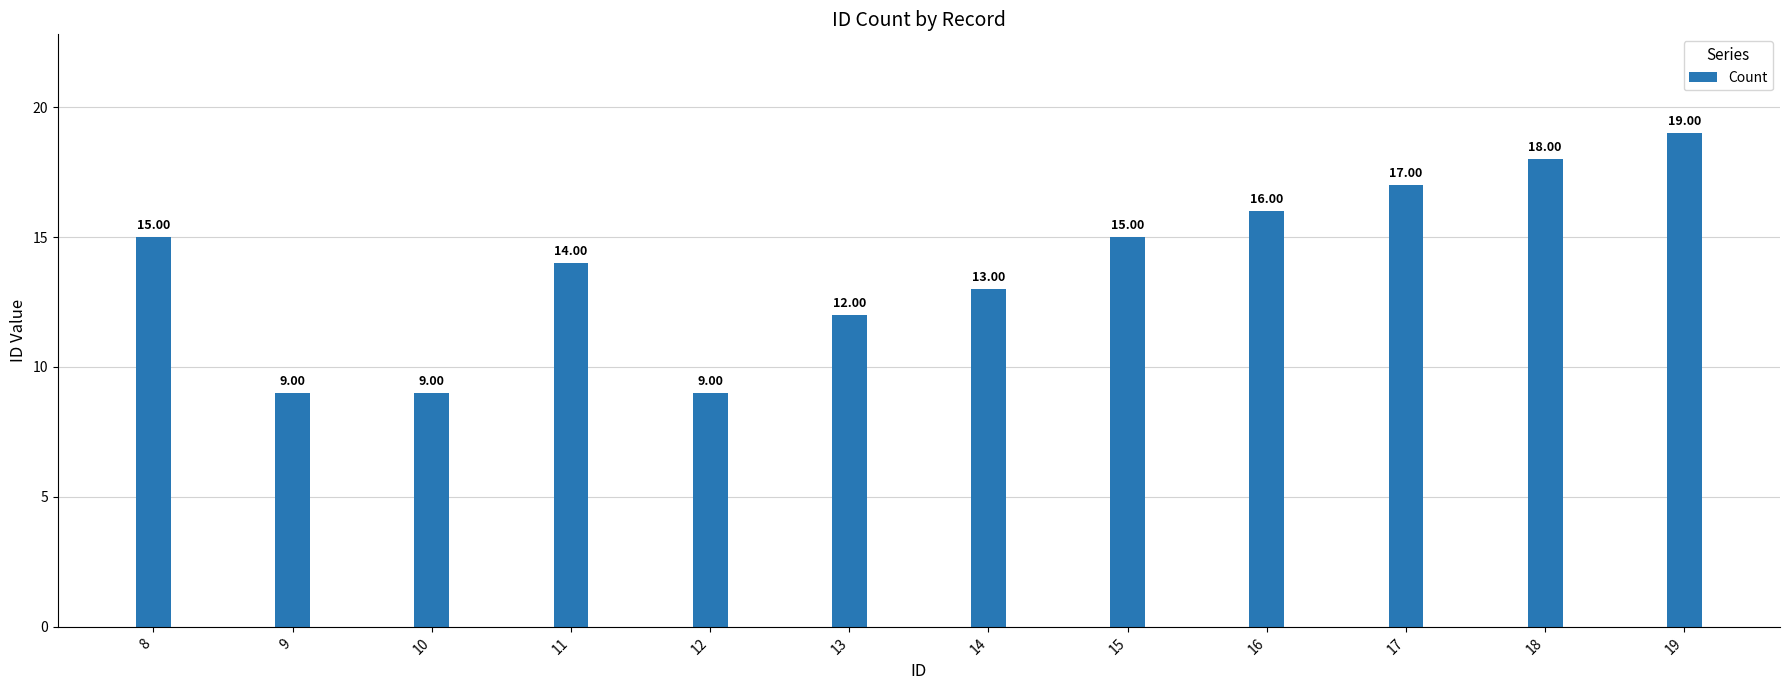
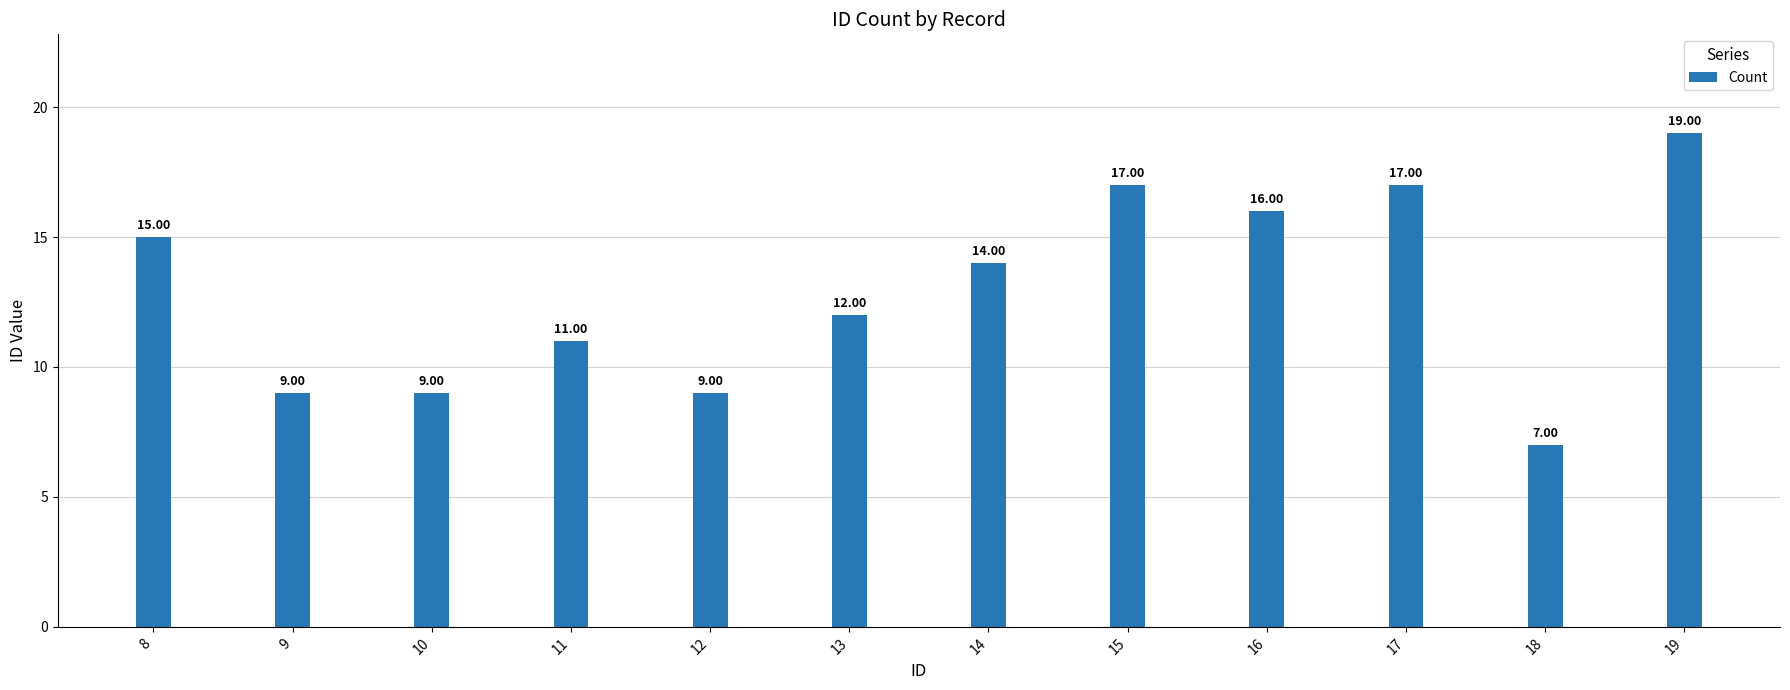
11: 14.00 -> 11.00
14: 13.00 -> 14.00
15: 15.00 -> 17.00
18: 18.00 -> 7.00
